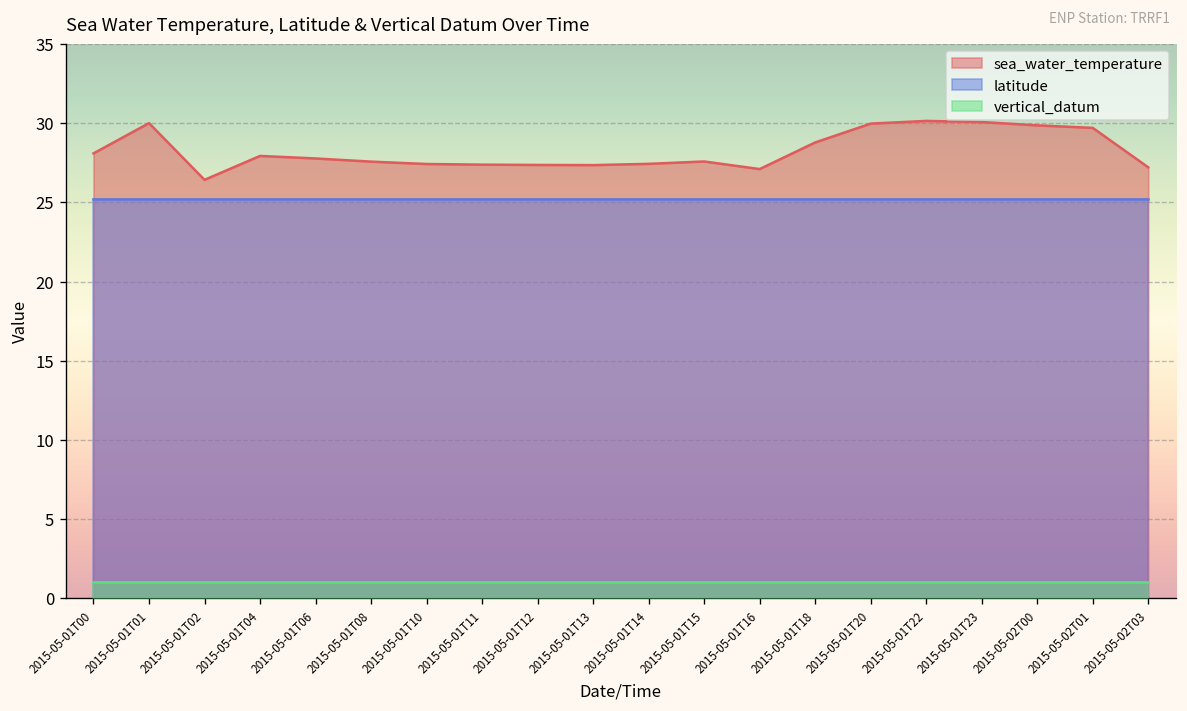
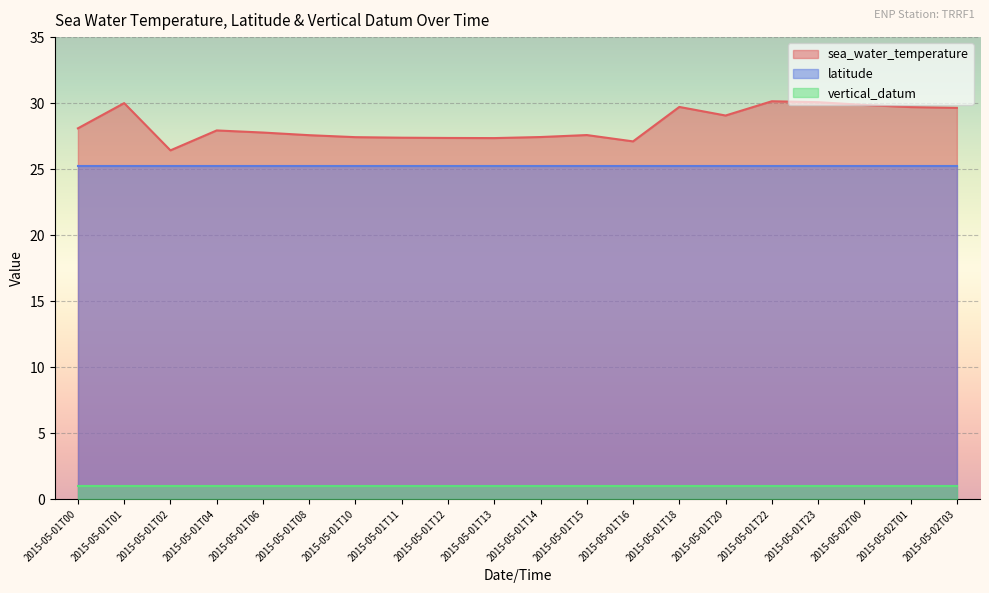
sea_water_temperature, 2015-05-01T18: 28.8 -> 29.7
sea_water_temperature, 2015-05-01T20: 30.0 -> 29.1
sea_water_temperature, 2015-05-02T03: 27.2 -> 29.6
